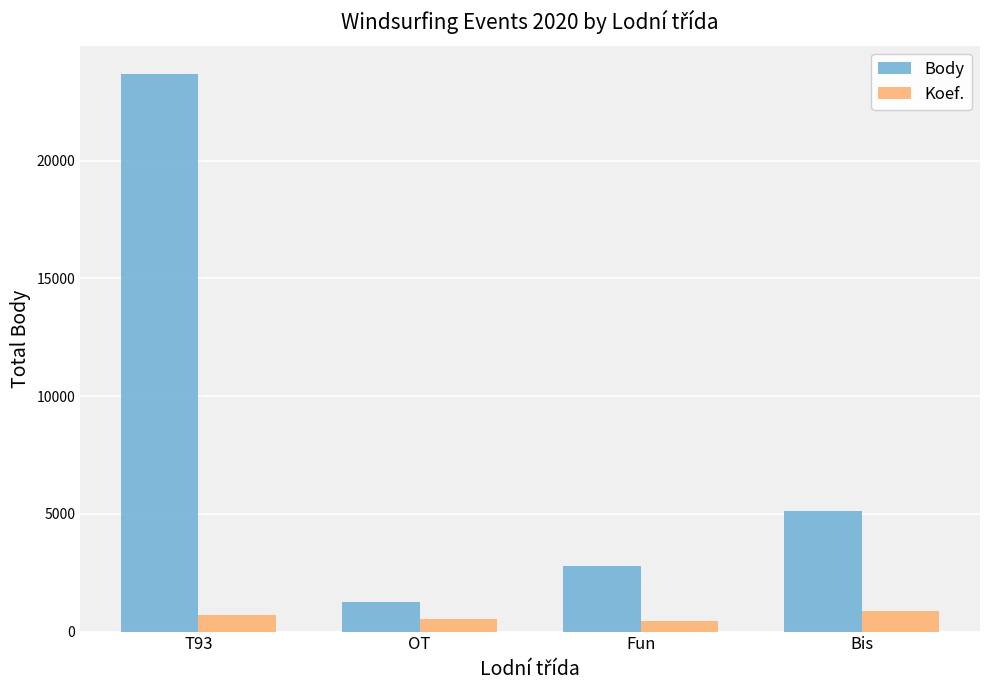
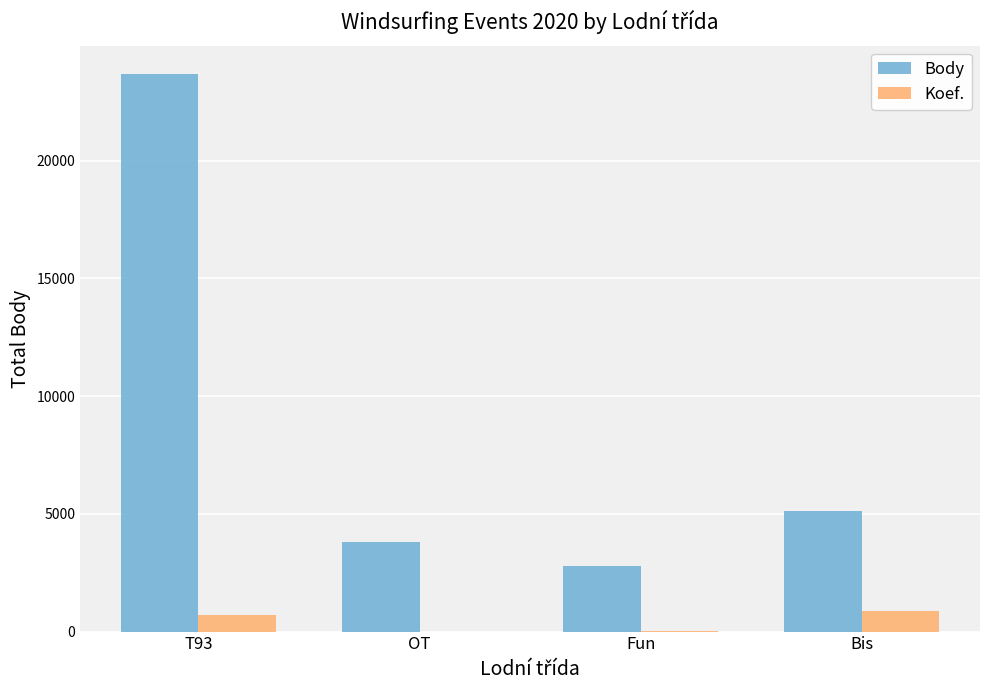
Body, OT: 1200 -> 3800
Koef., OT: 500 -> 0
Koef., Fun: 400 -> 0
